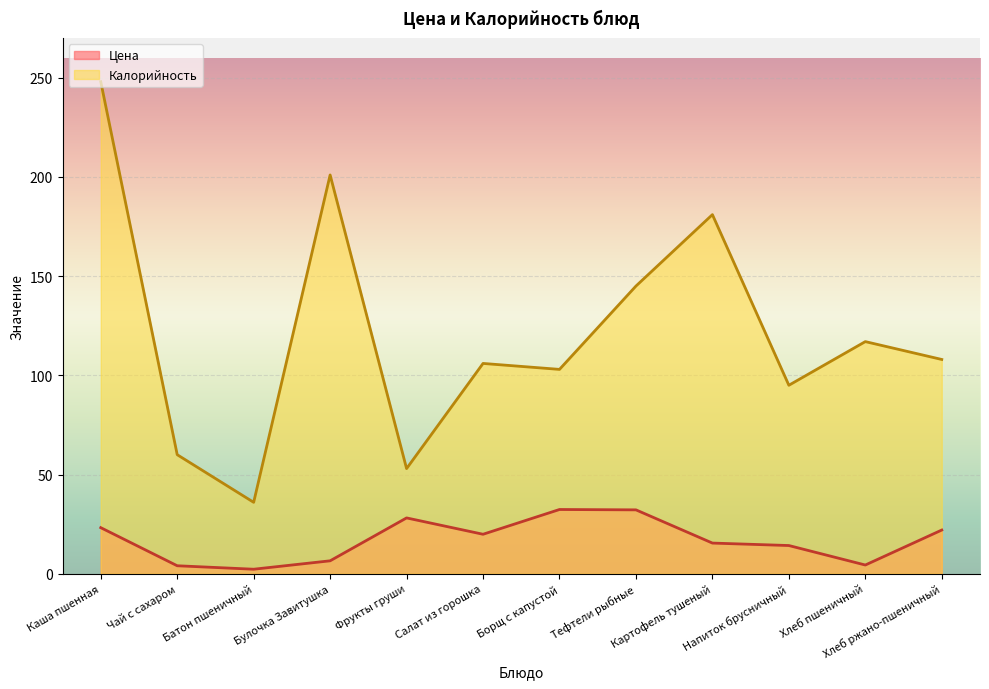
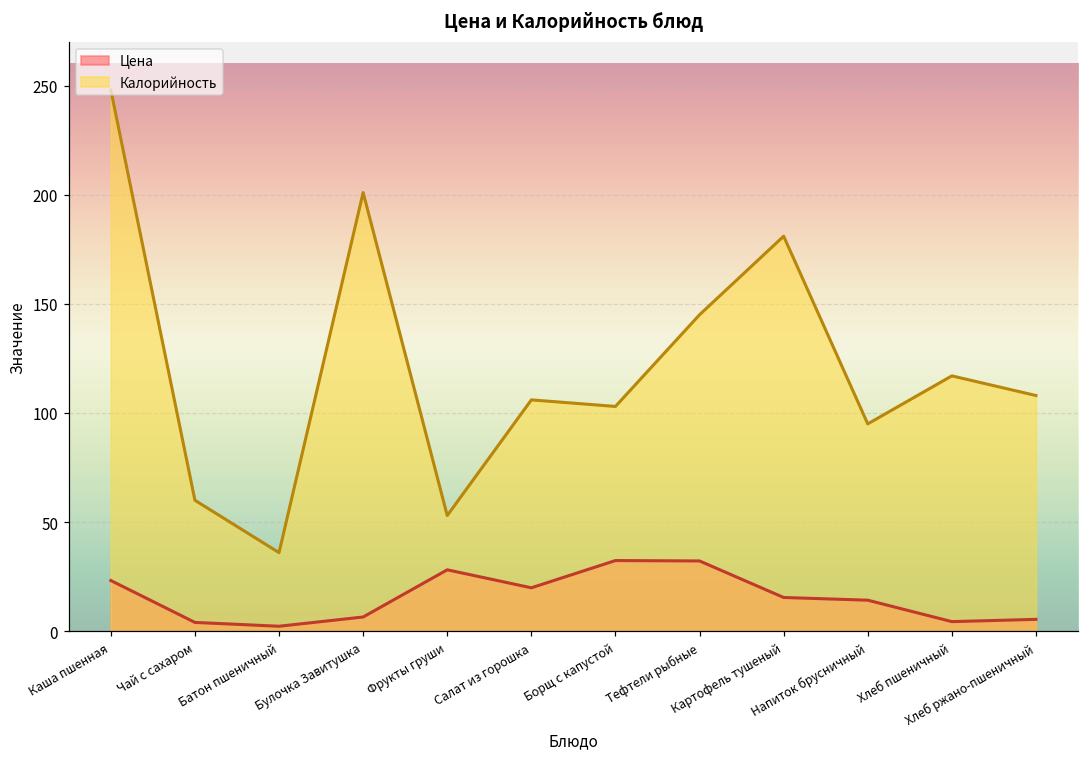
Цена, Хлеб ржано-пшеничный: 22 -> 5
